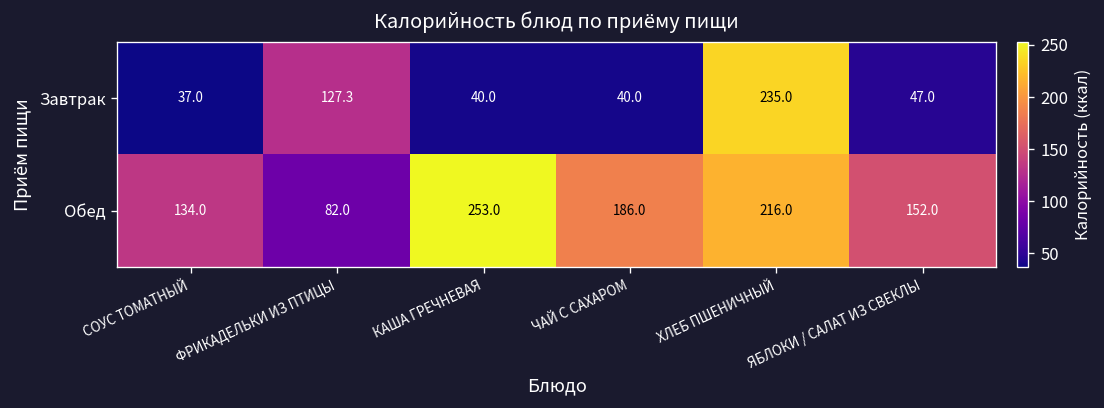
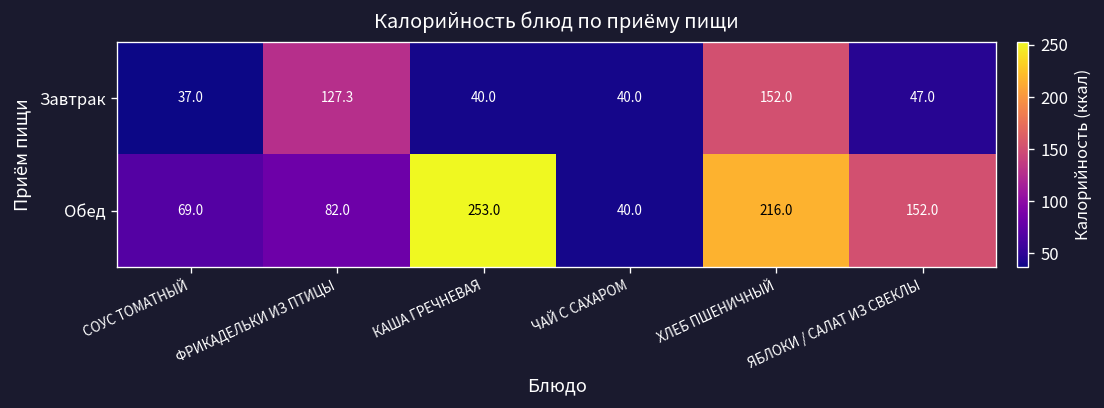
Завтрак, ХЛЕБ ПШЕНИЧНЫЙ: 235.0 -> 152.0
Обед, СОУС ТОМАТНЫЙ: 134.0 -> 69.0
Обед, ЧАЙ С САХАРОМ: 186.0 -> 40.0
